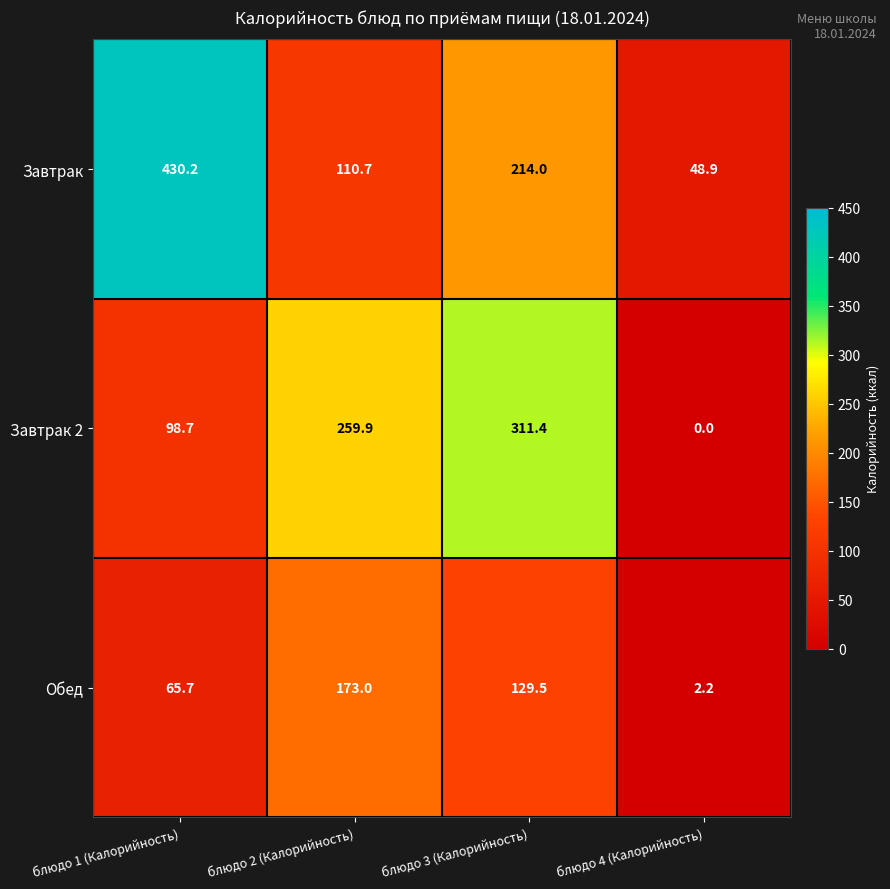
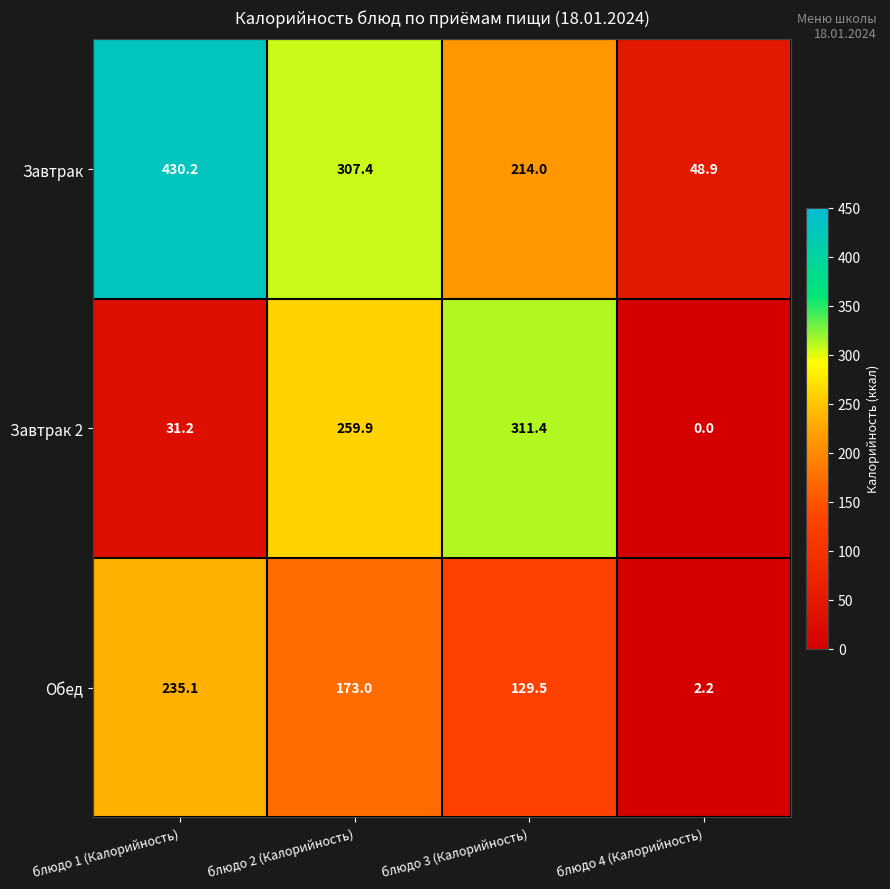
Завтрак, блюдо 2 (Калорийность): 110.7 -> 307.4
Завтрак 2, блюдо 1 (Калорийность): 98.7 -> 31.2
Обед, блюдо 1 (Калорийность): 65.7 -> 235.1
